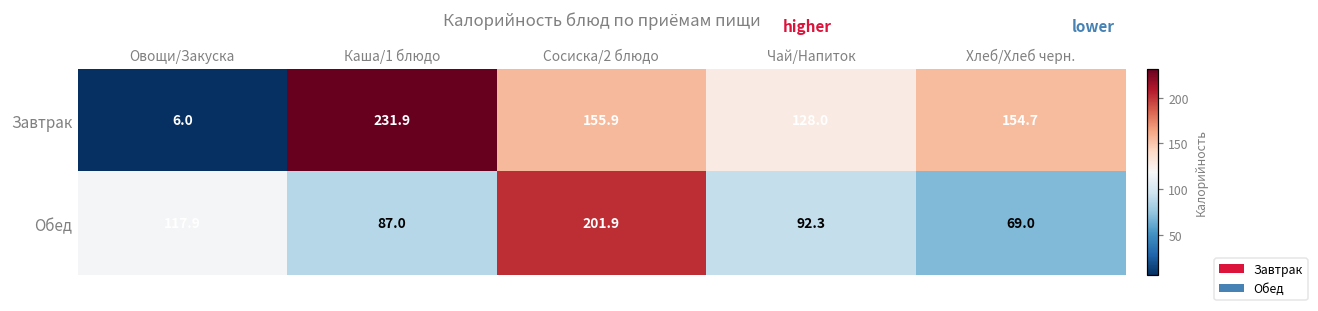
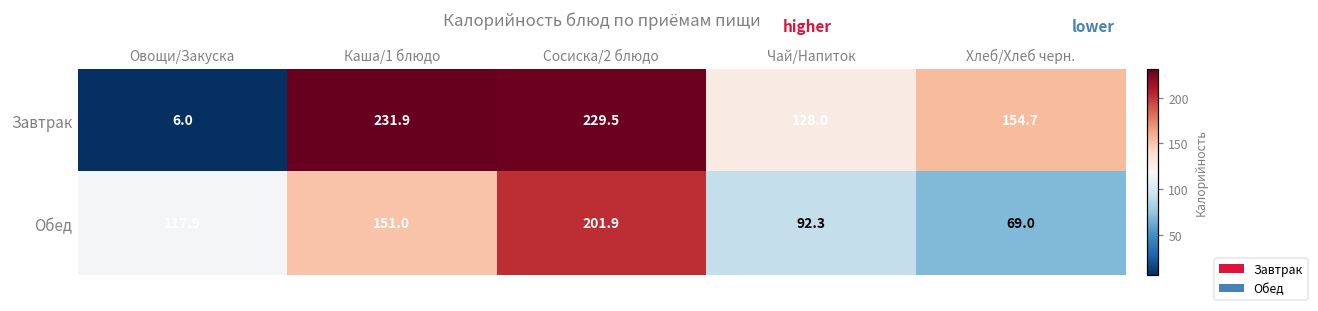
Завтрак, Сосиска/2 блюдо: 155.9 -> 229.5
Обед, Каша/1 блюдо: 87.0 -> 151.0
